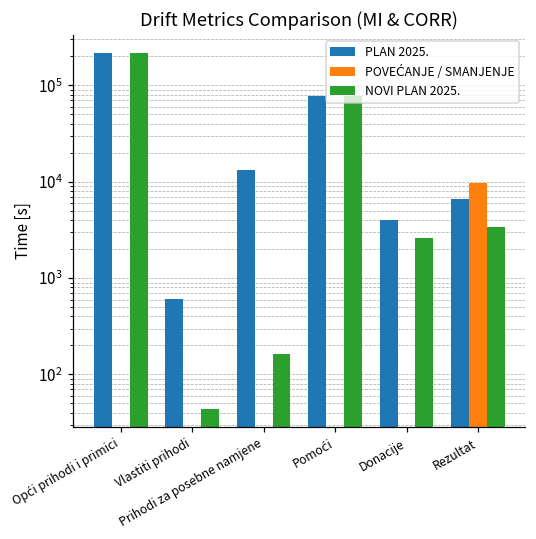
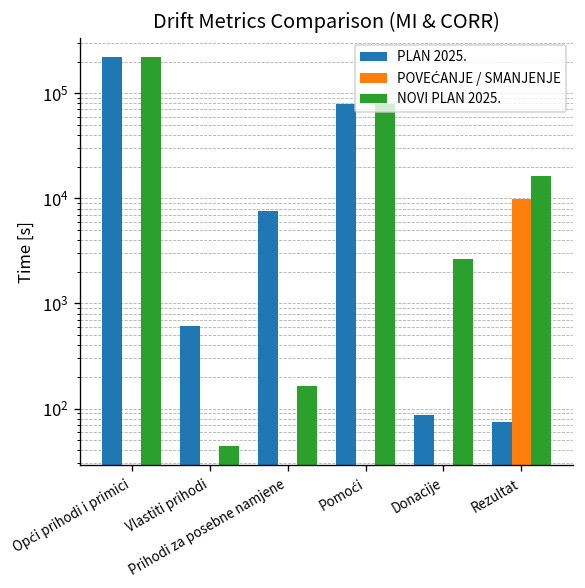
PLAN 2025., Prihodi za posebne namjene: 13000 -> 8000
PLAN 2025., Donacije: 4000 -> 90
PLAN 2025., Rezultat: 7000 -> 70
NOVI PLAN 2025., Rezultat: 3400 -> 16000
